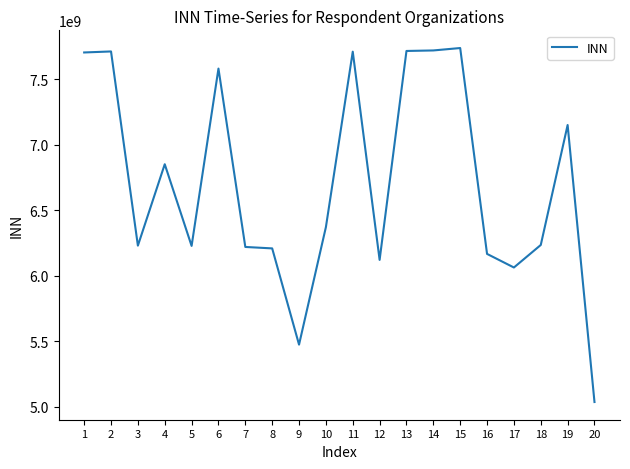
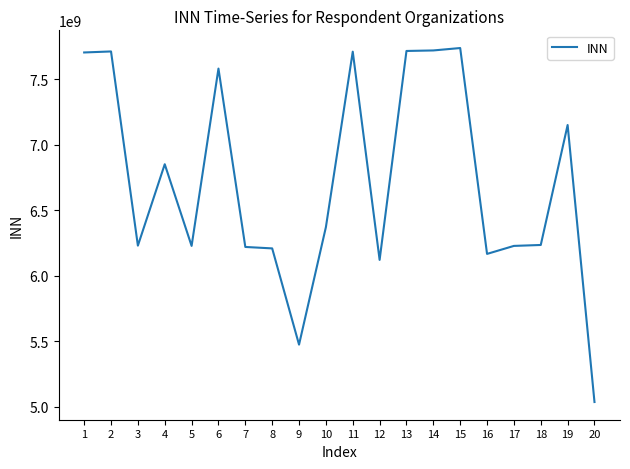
17: 6060000000 -> 6230000000
